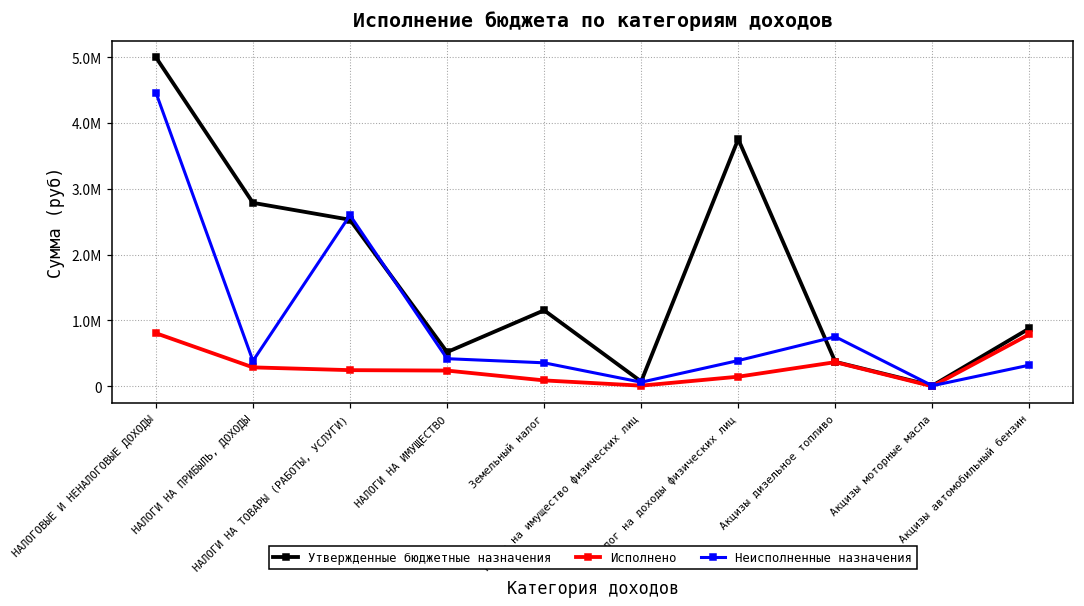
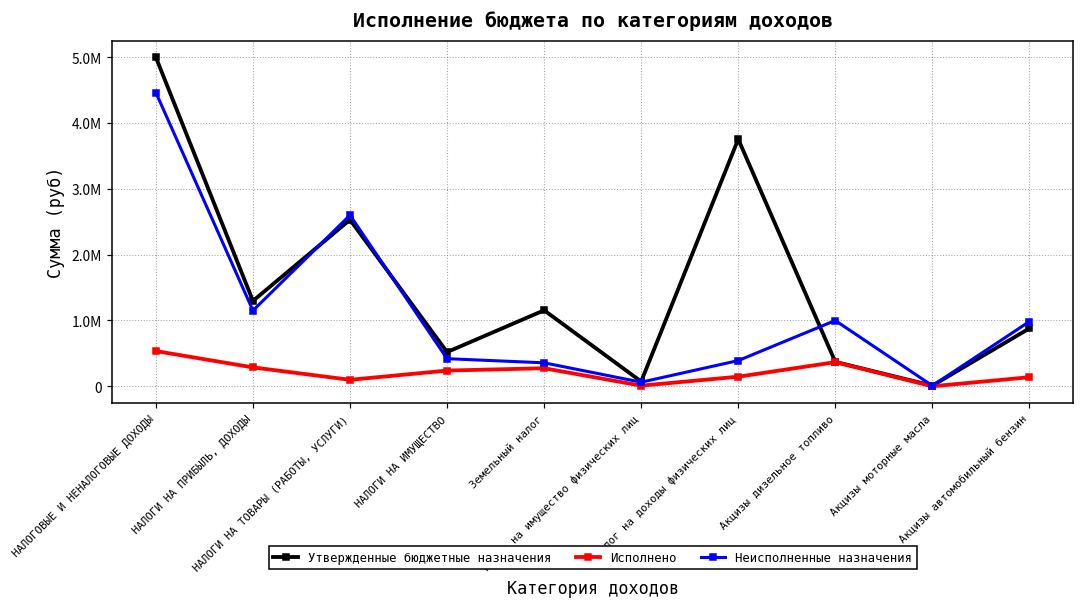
Исполнено, НАЛОГОВЫЕ И НЕНАЛОГОВЫЕ ДОХОДЫ: 800000 -> 500000
Утвержденные бюджетные назначения, НАЛОГИ НА ПРИБЫЛЬ, ДОХОДЫ: 2800000 -> 1300000
Неисполненные назначения, НАЛОГИ НА ПРИБЫЛЬ, ДОХОДЫ: 400000 -> 1200000
Исполнено, НАЛОГИ НА ТОВАРЫ (РАБОТЫ, УСЛУГИ): 200000 -> 100000
Исполнено, Земельный налог: 100000 -> 300000
Неисполненные назначения, Акцизы дизельное топливо: 800000 -> 1000000
Исполнено, Акцизы автомобильный бензин: 800000 -> 100000
Неисполненные назначения, Акцизы автомобильный бензин: 300000 -> 1000000
